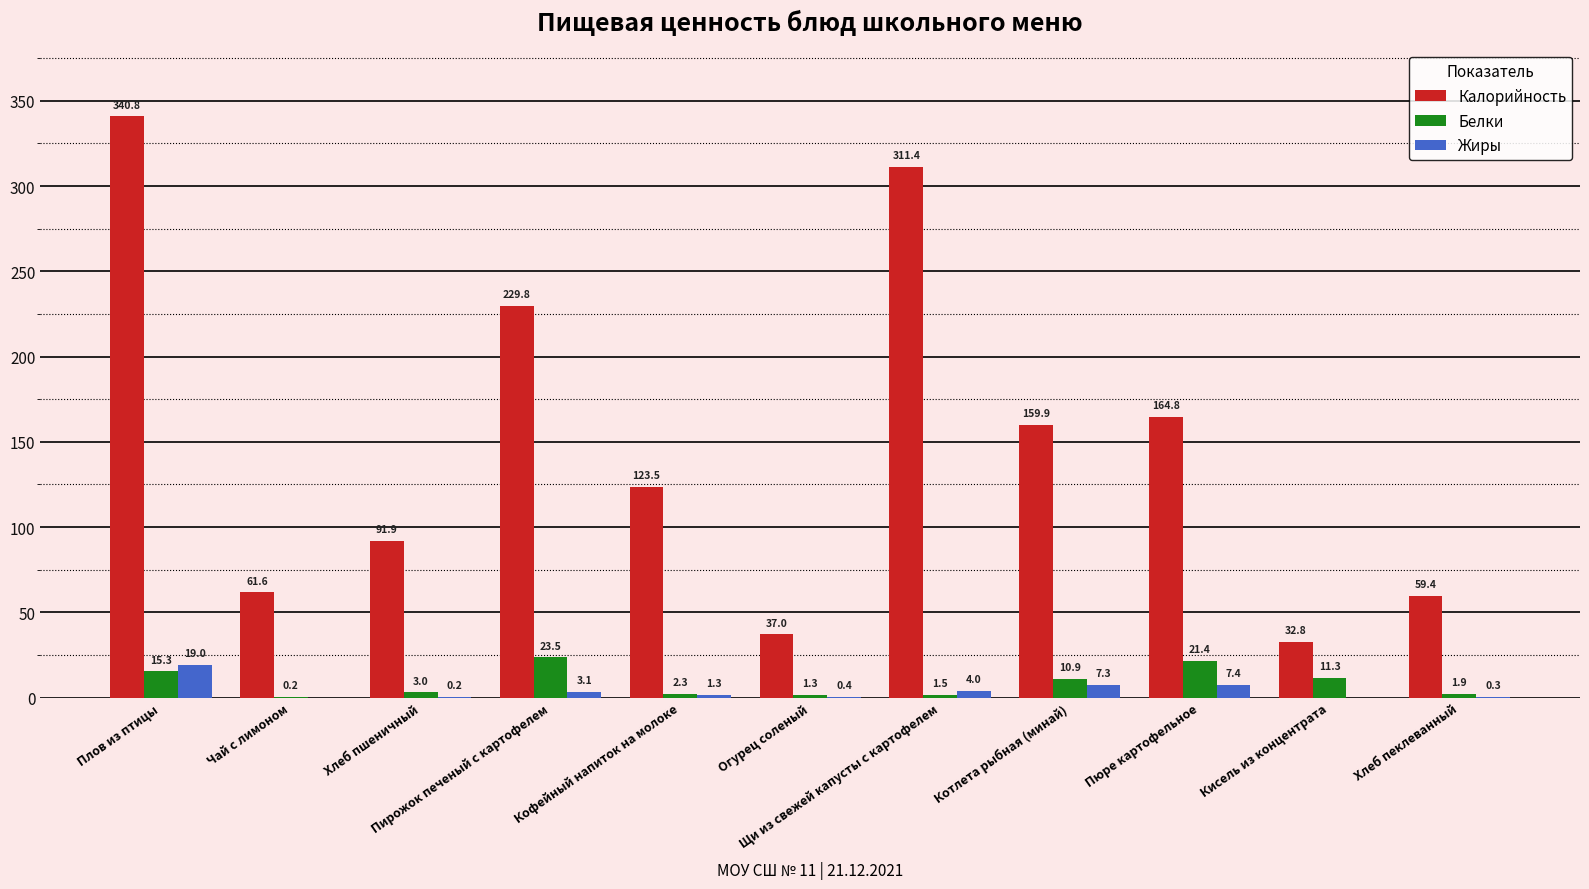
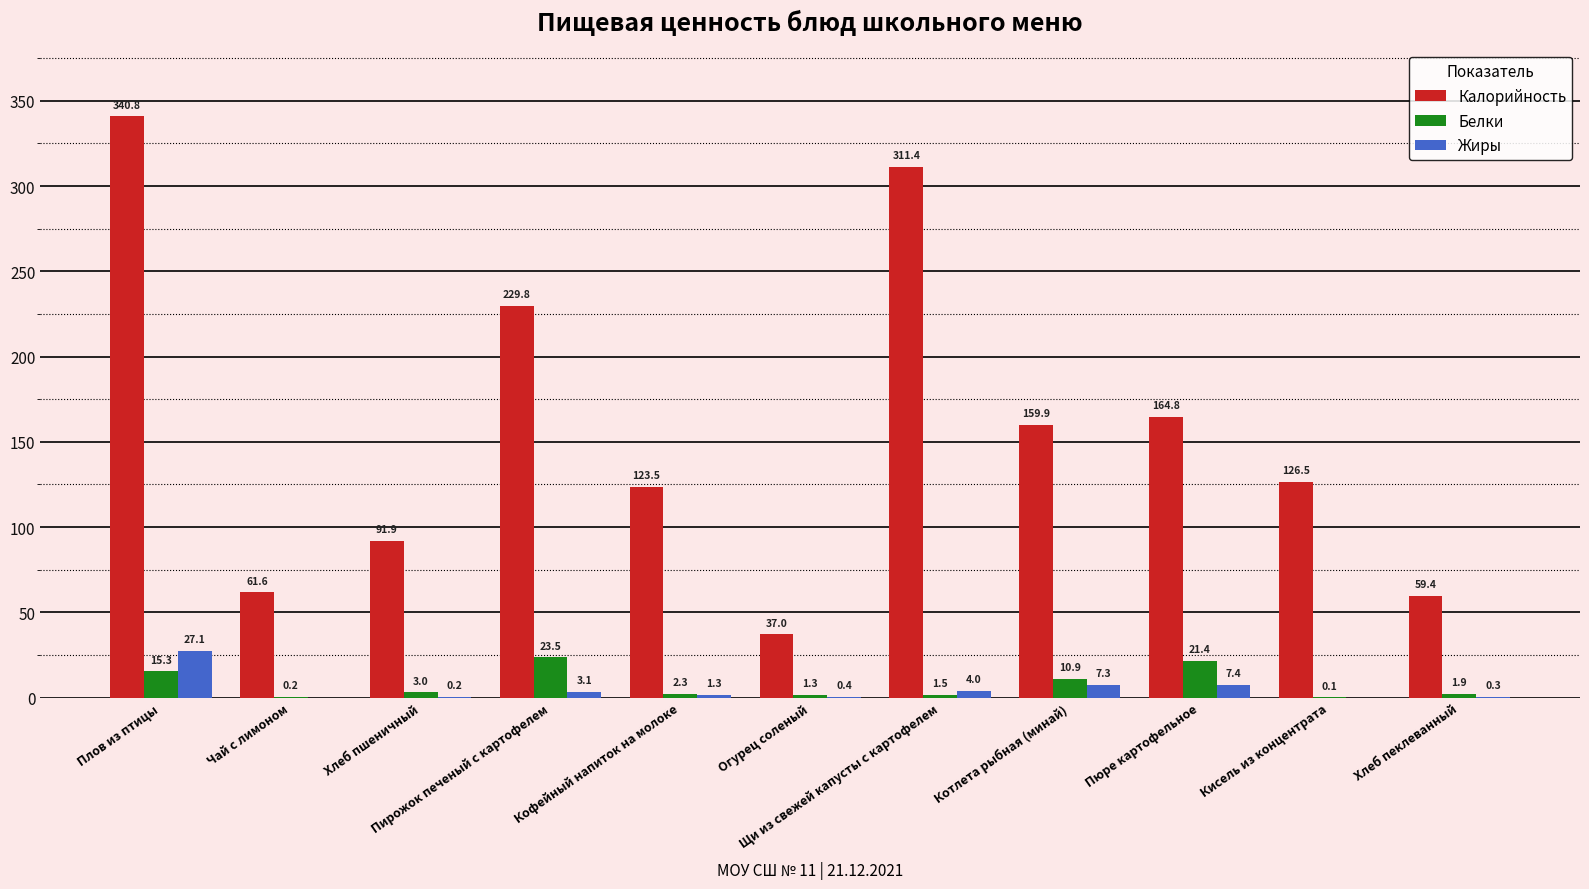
Жиры, Плов из птицы: 19.0 -> 27.1
Калорийность, Кисель из концентрата: 32.8 -> 126.5
Белки, Кисель из концентрата: 11.3 -> 0.1
